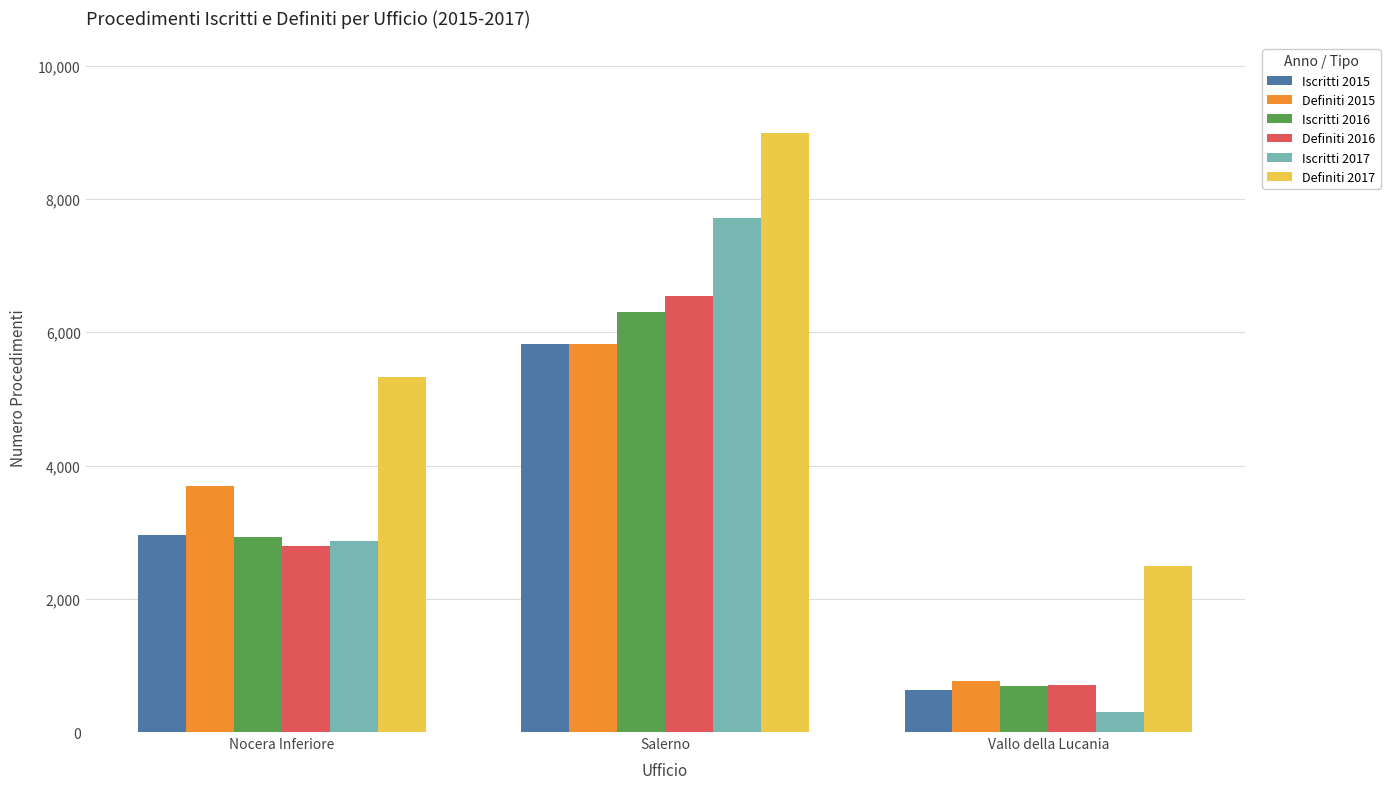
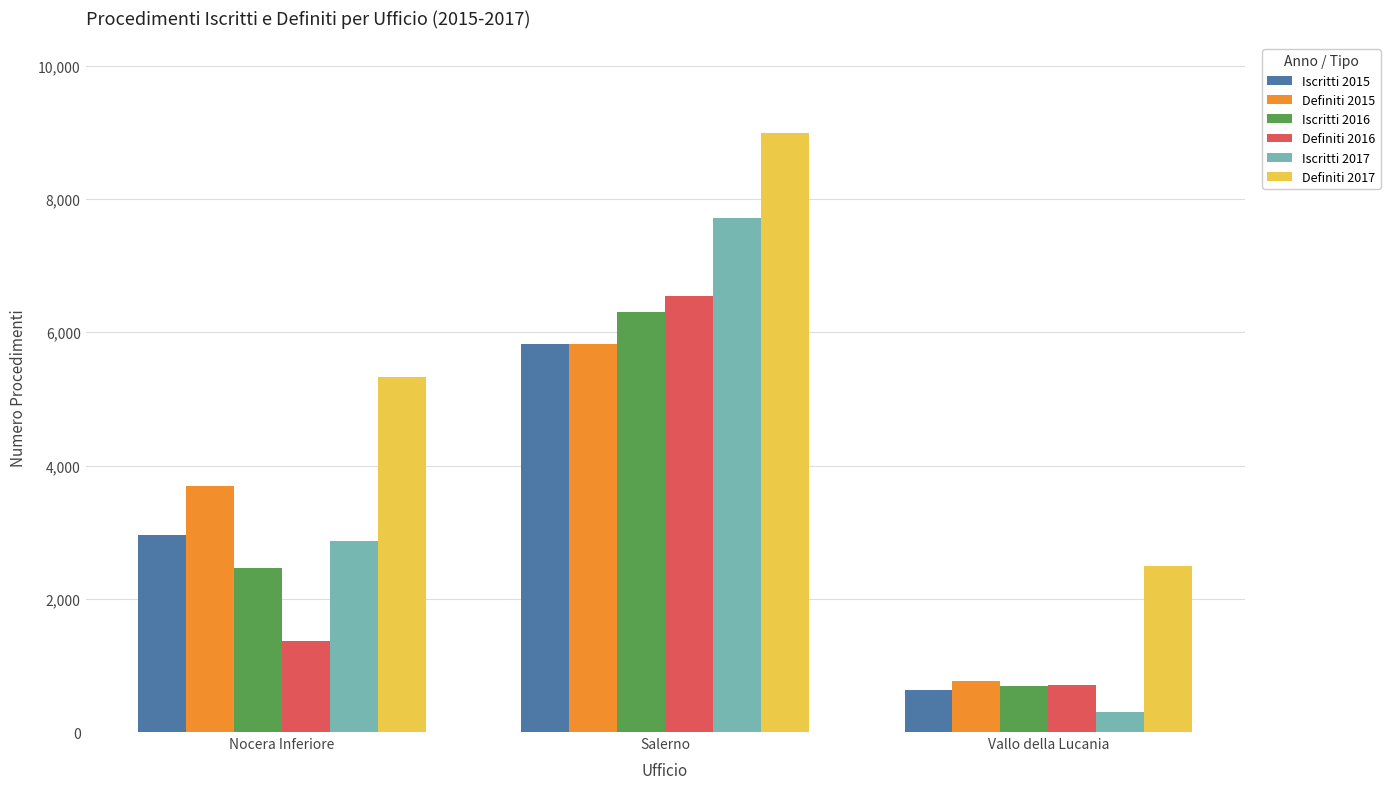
Iscritti 2016, Nocera Inferiore: 2,900 -> 2,500
Definiti 2016, Nocera Inferiore: 2,800 -> 1,400
